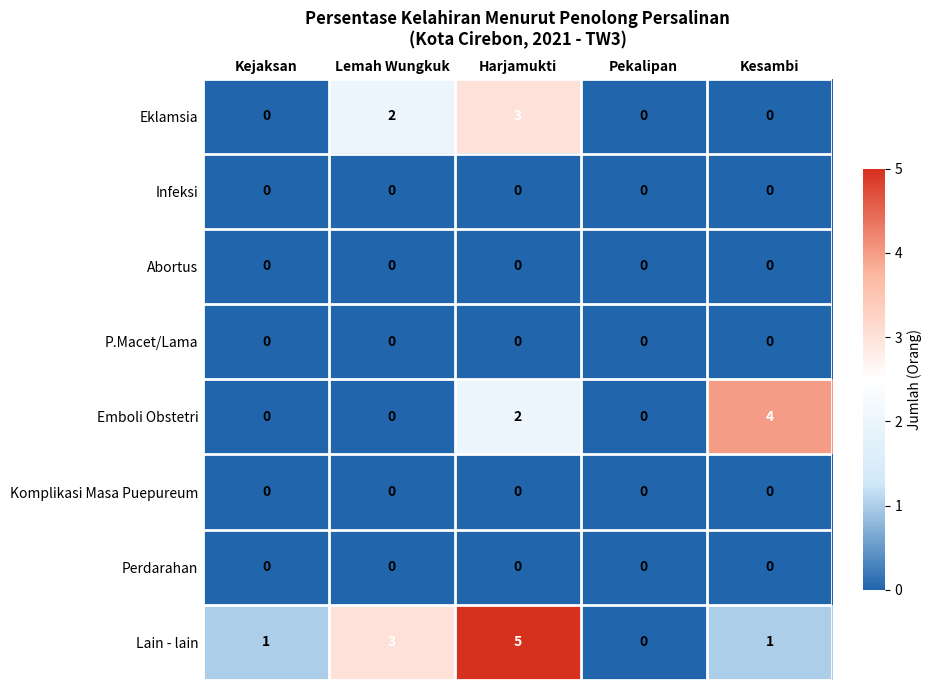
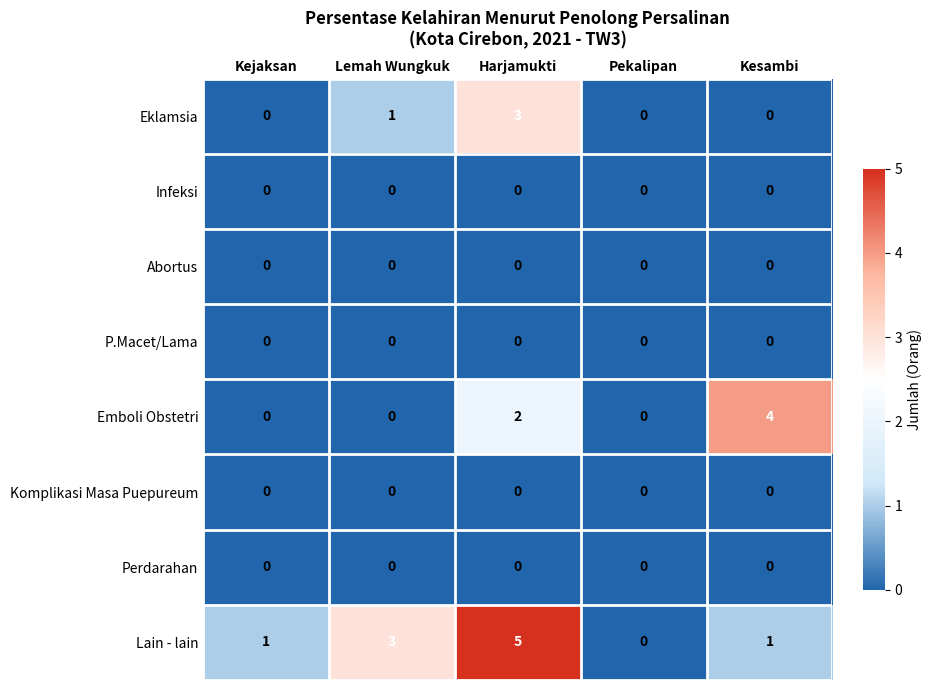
Eklamsia, Lemah Wungkuk: 2 -> 1
